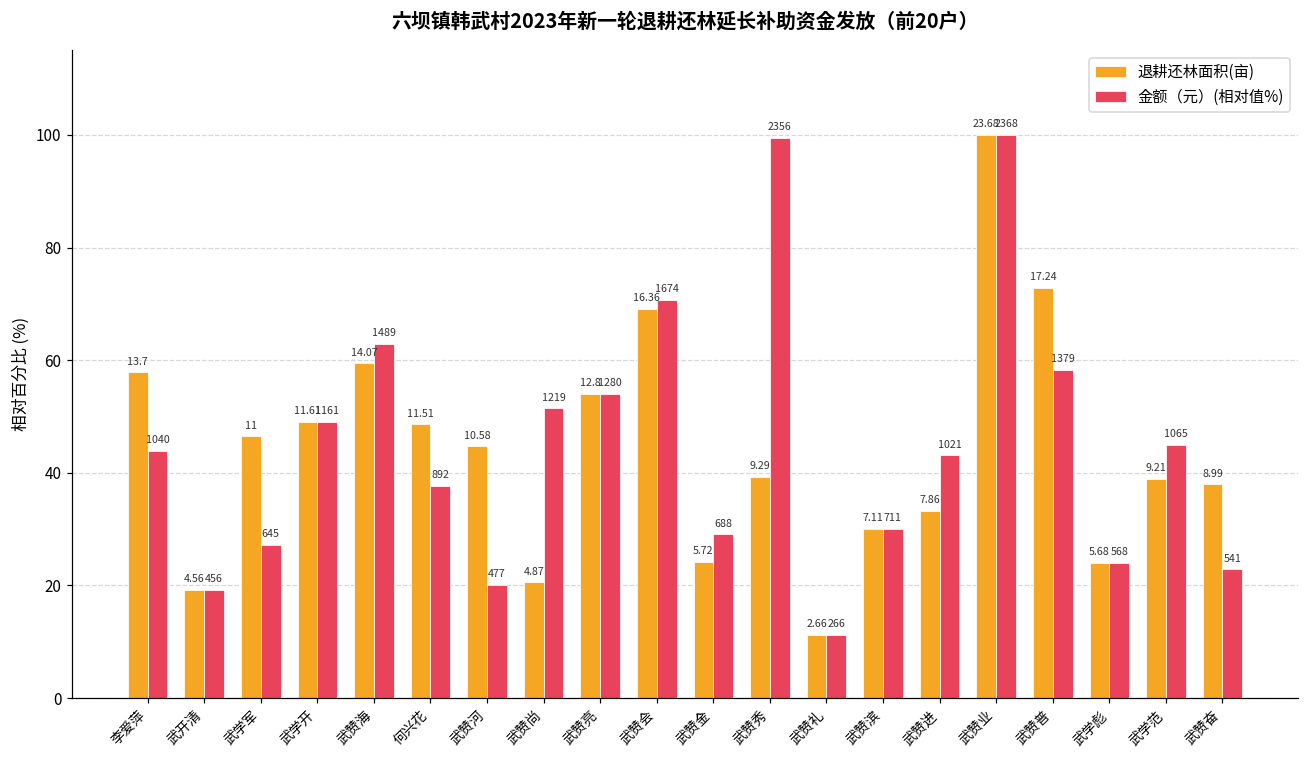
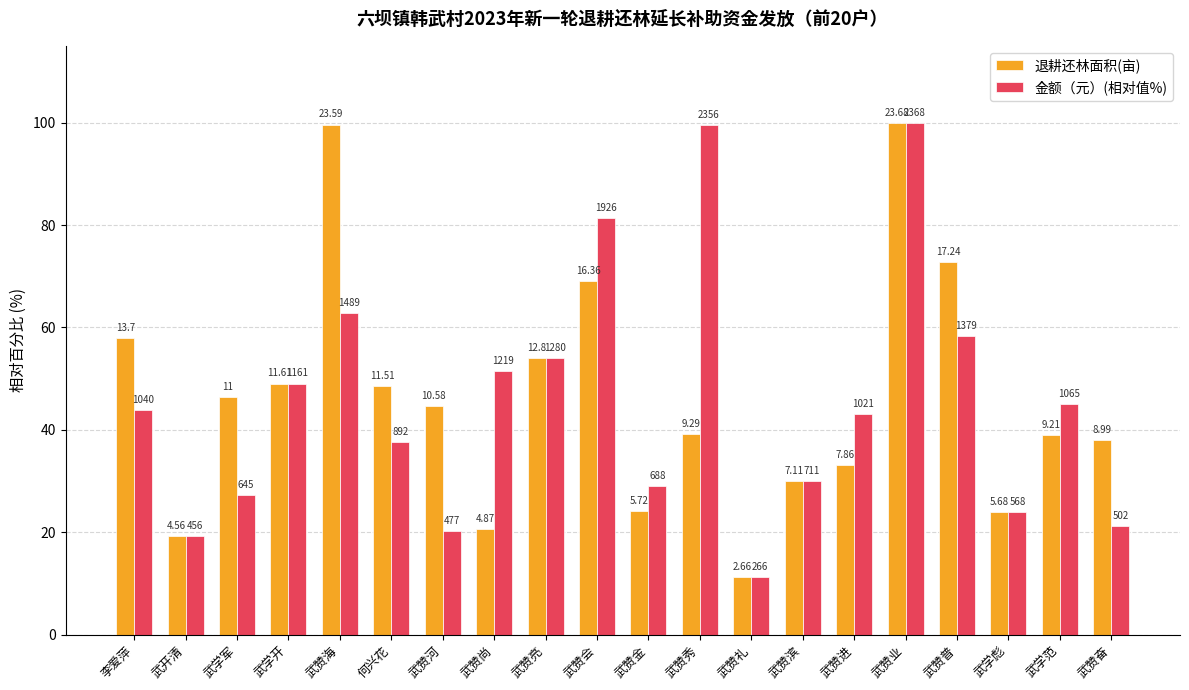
退耕还林面积(亩), 武赞海: 14.07 -> 23.59
金额（元）(相对值%), 武赞会: 1674 -> 1926
金额（元）(相对值%), 武赞奋: 541 -> 502
